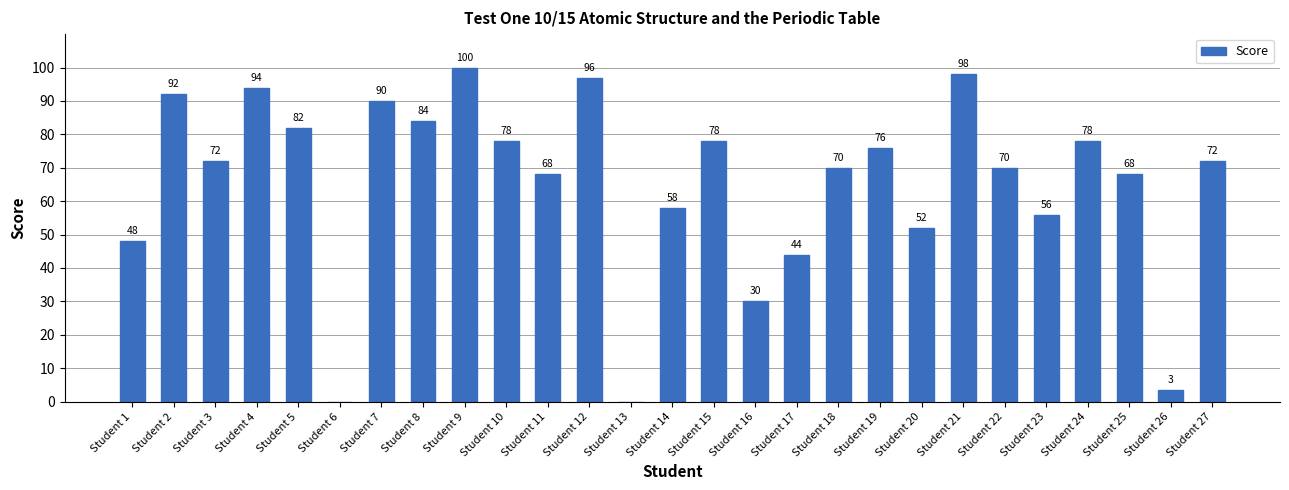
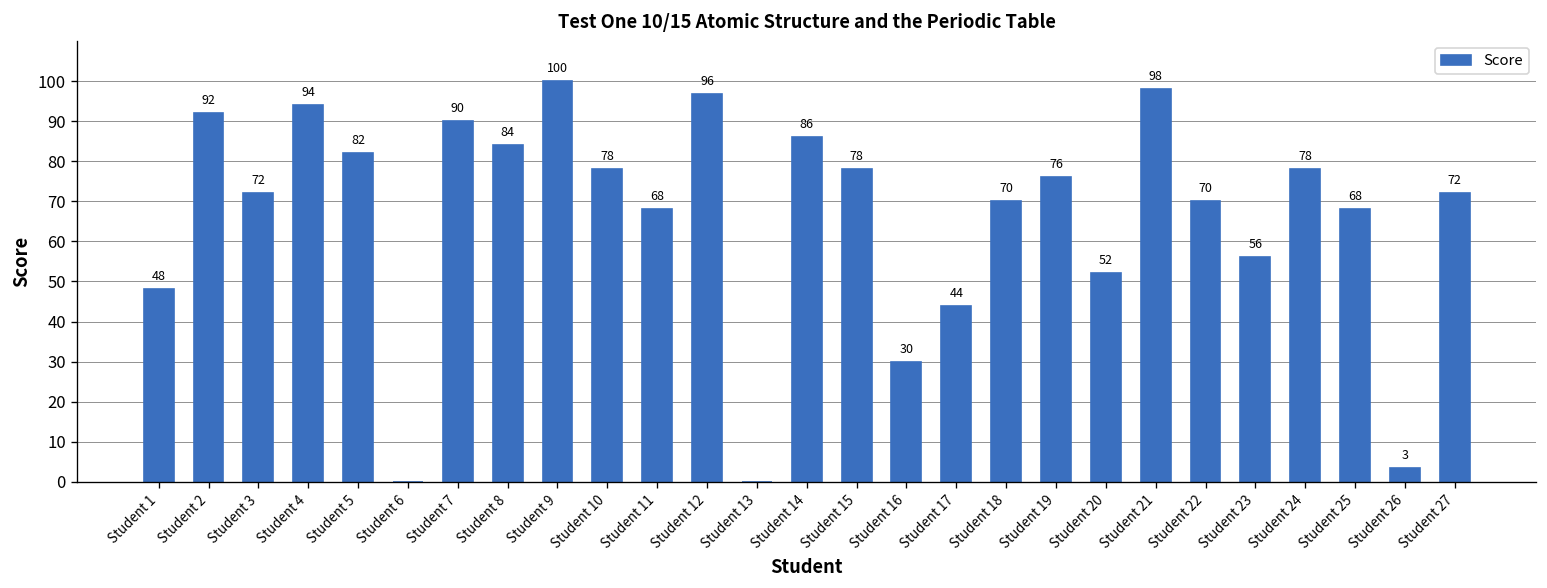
Student 14: 58 -> 86
